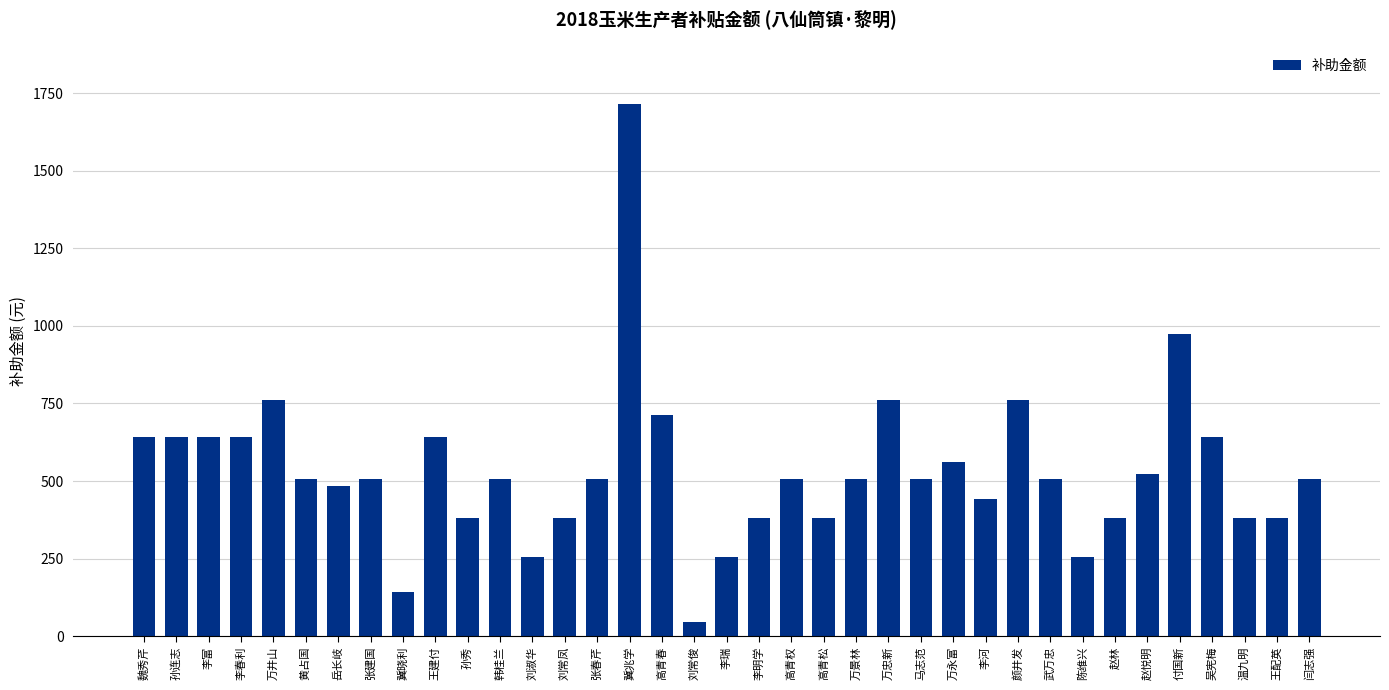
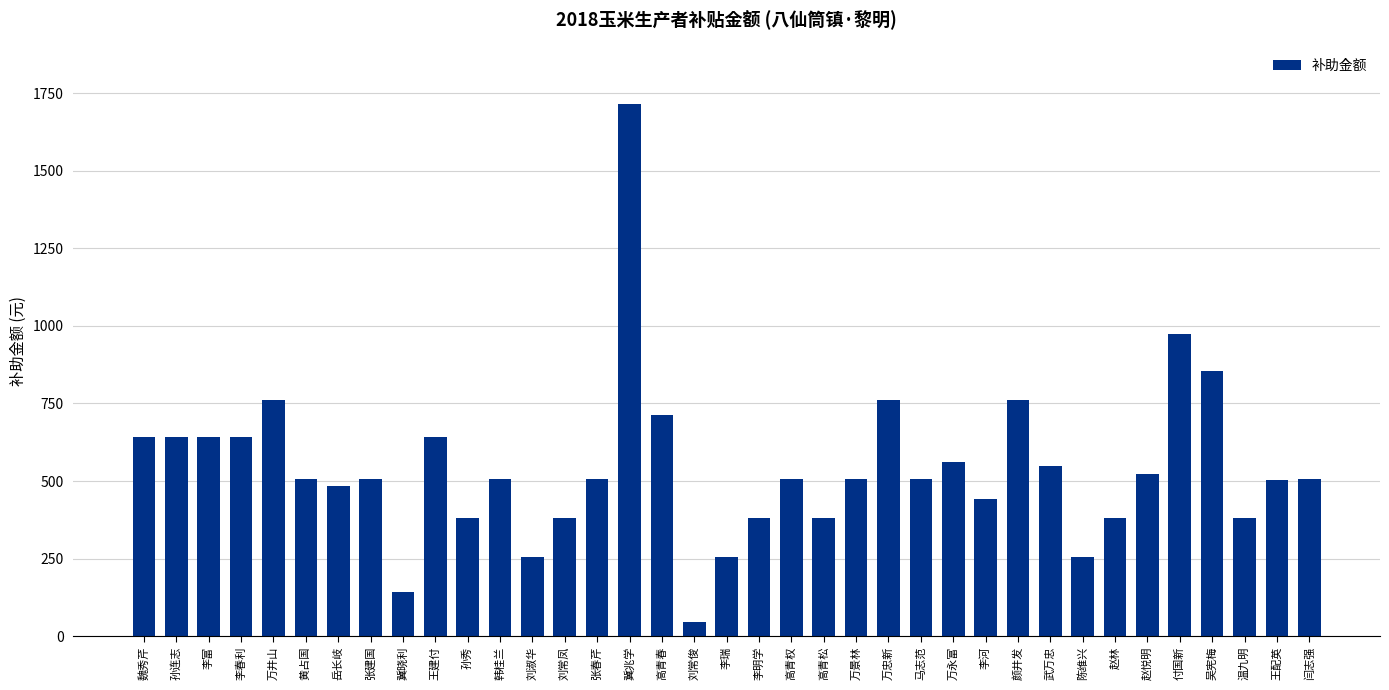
武万忠: 510 -> 550
吴宪梅: 640 -> 860
王配英: 380 -> 500
